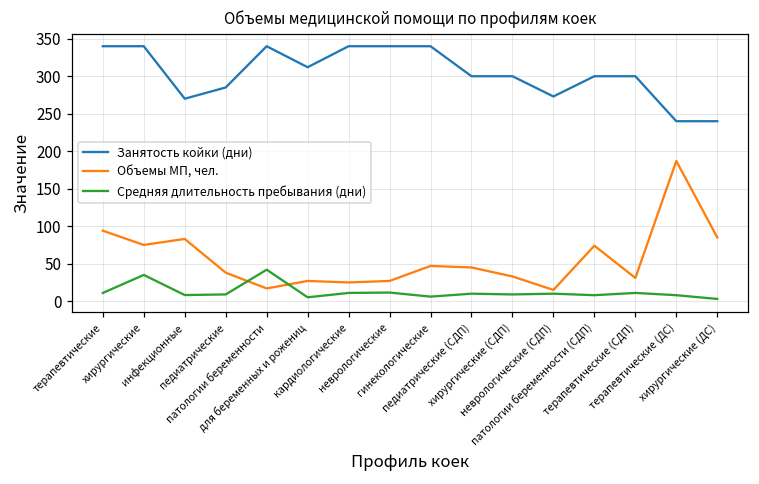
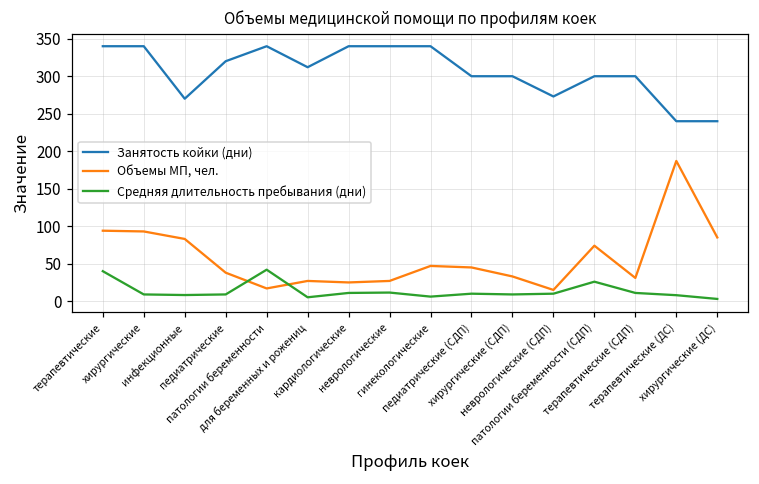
Средняя длительность пребывания (дни), терапевтические: 10 -> 40
Объемы МП, чел., хирургические: 80 -> 90
Средняя длительность пребывания (дни), хирургические: 40 -> 10
Занятость койки (дни), педиатрические: 290 -> 320
Средняя длительность пребывания (дни), патологии беременности (СДП): 10 -> 30
